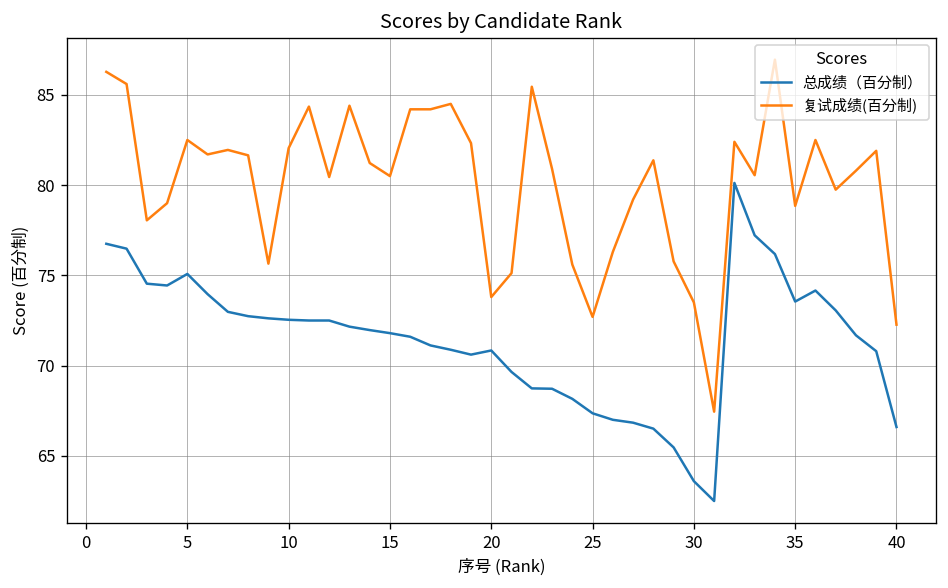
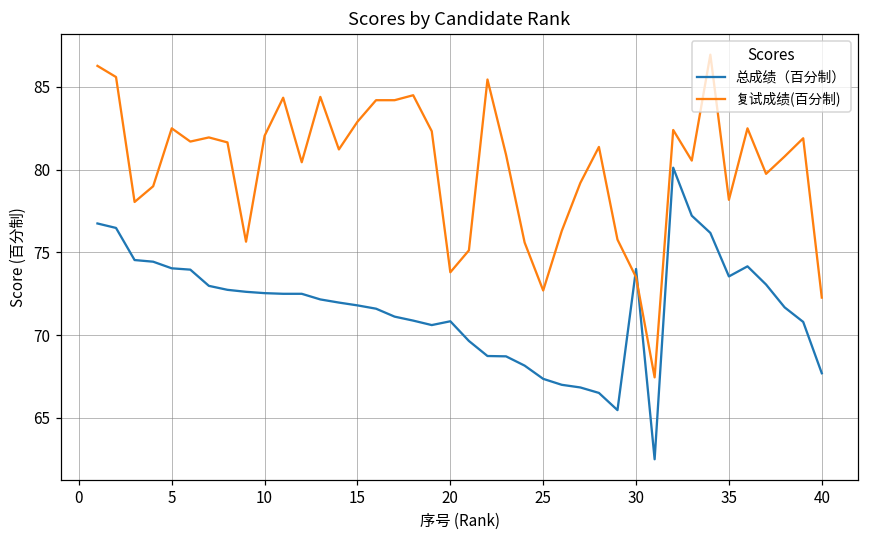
总成绩（百分制）, 5: 75.1 -> 74.0
复试成绩(百分制), 15: 80.5 -> 82.9
总成绩（百分制）, 30: 63.6 -> 74.0
复试成绩(百分制), 35: 78.9 -> 78.2
总成绩（百分制）, 40: 66.6 -> 67.7
